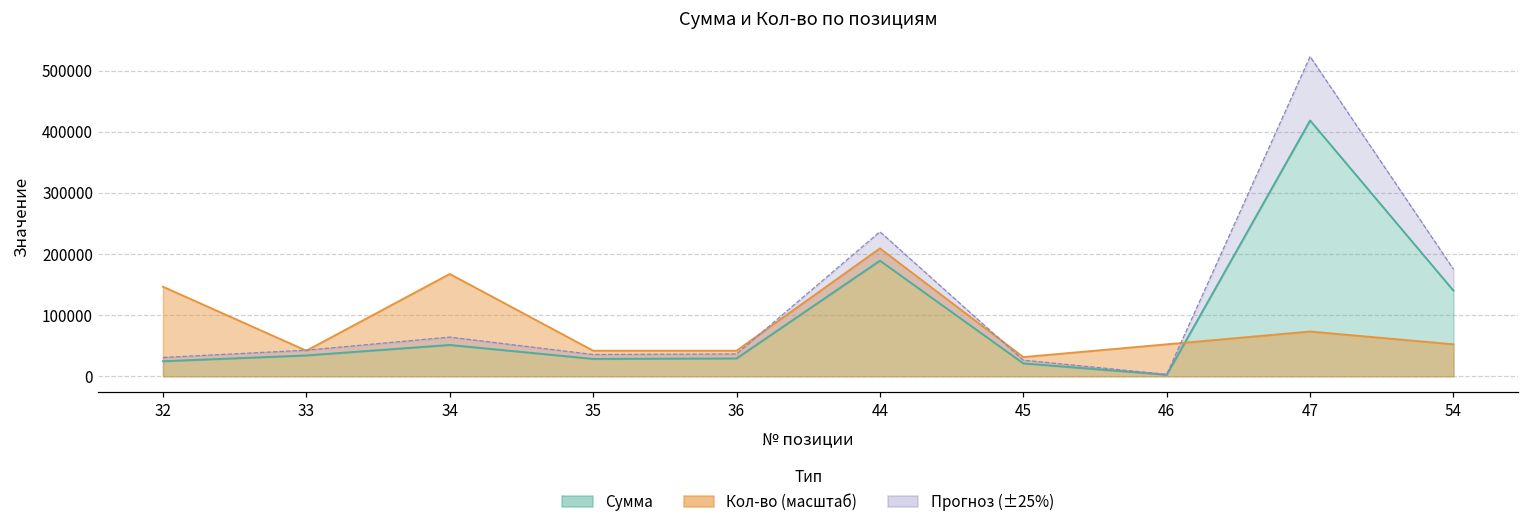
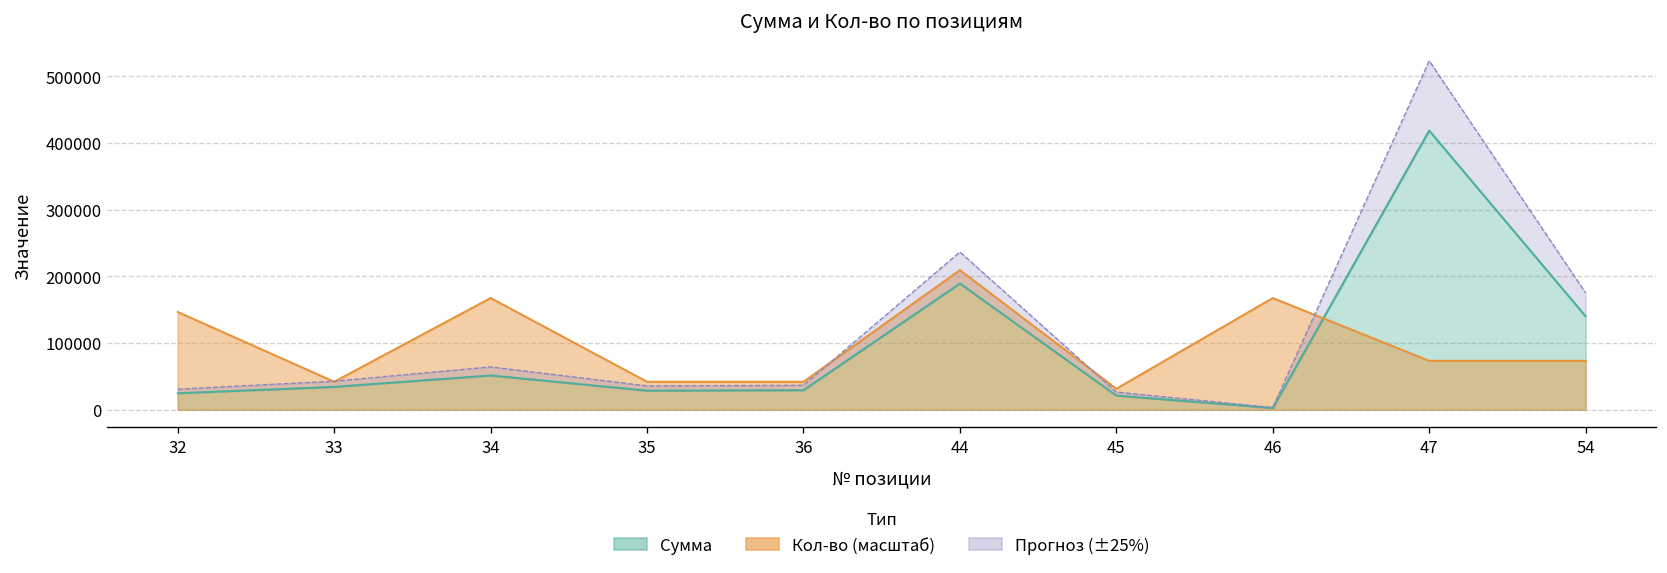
Кол-во (масштаб), 46: 50000 -> 170000
Кол-во (масштаб), 54: 50000 -> 70000
